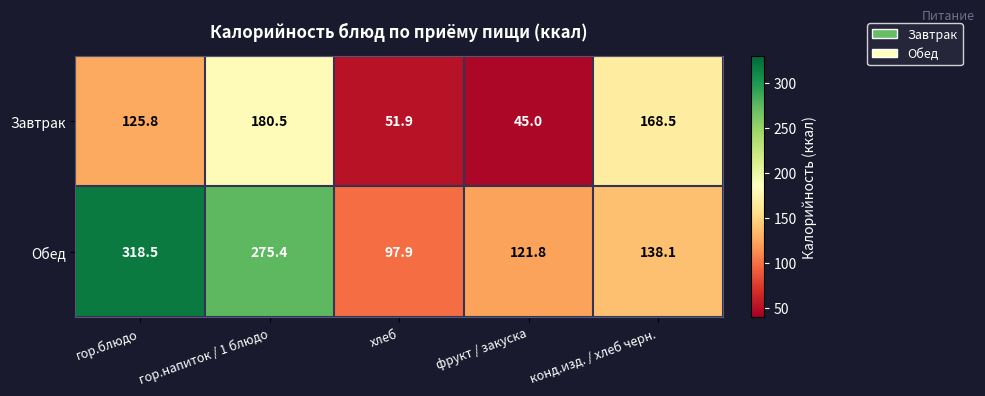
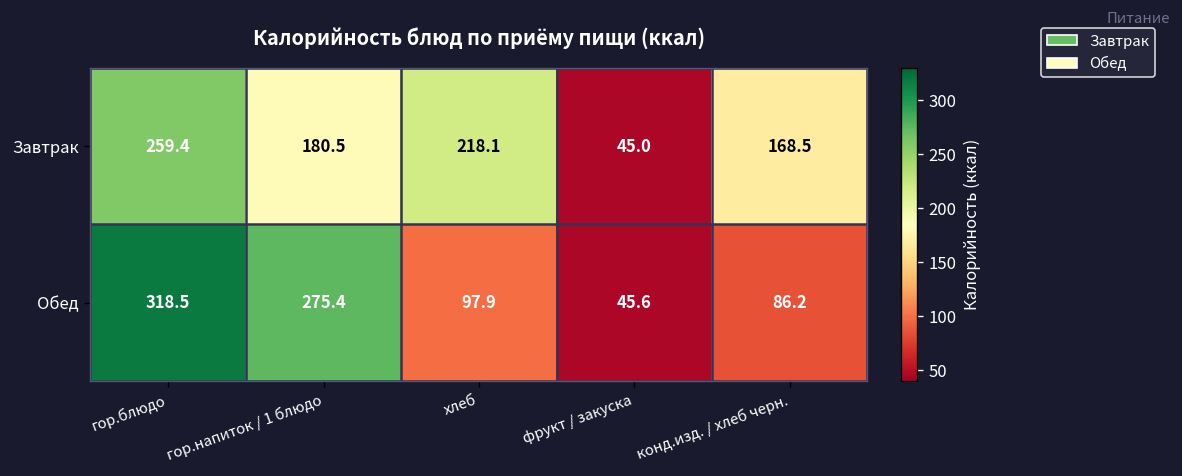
Завтрак, гор.блюдо: 125.8 -> 259.4
Завтрак, хлеб: 51.9 -> 218.1
Обед, фрукт / закуска: 121.8 -> 45.6
Обед, конд.изд. / хлеб черн.: 138.1 -> 86.2
